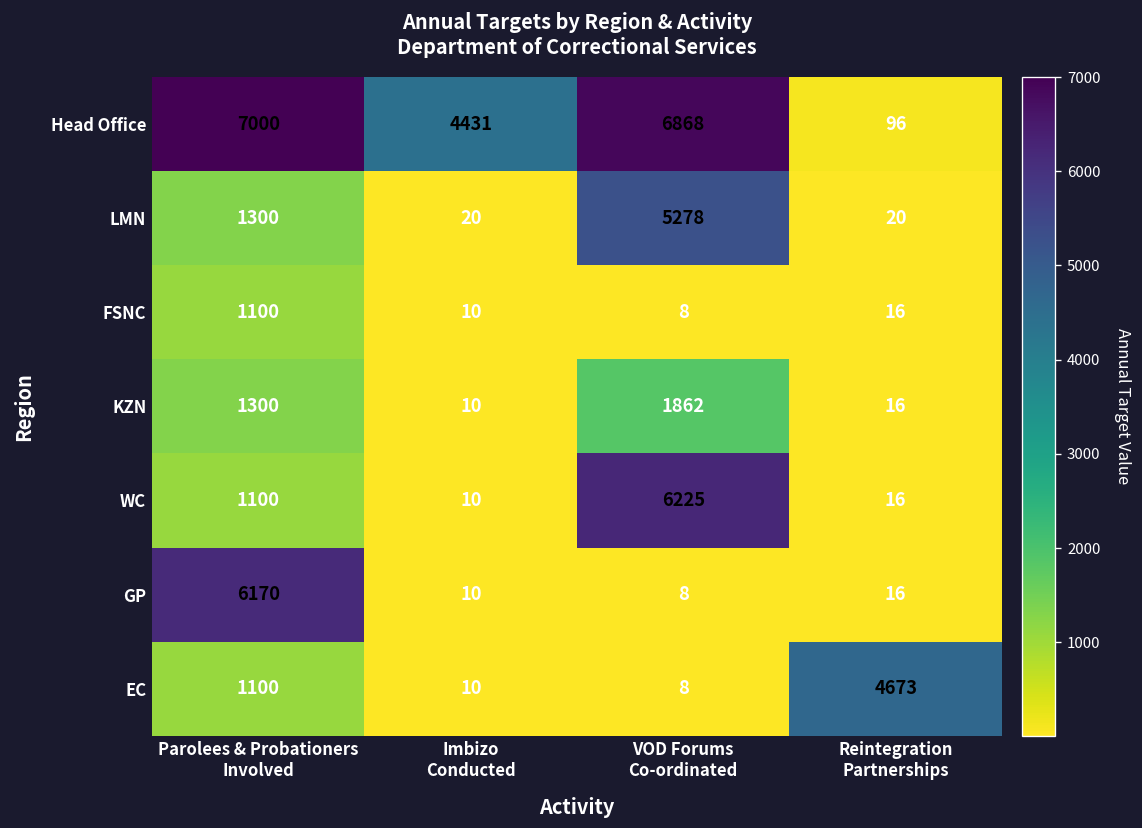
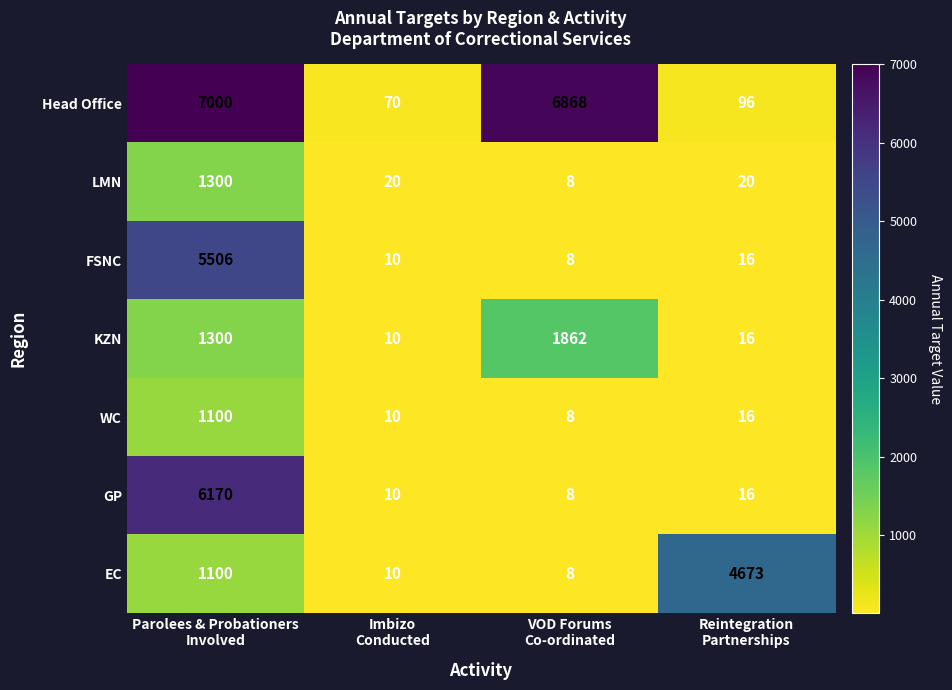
Head Office, Imbizo Conducted: 4431 -> 70
LMN, VOD Forums Co-ordinated: 5278 -> 8
FSNC, Parolees & Probationers Involved: 1100 -> 5506
WC, VOD Forums Co-ordinated: 6225 -> 8
